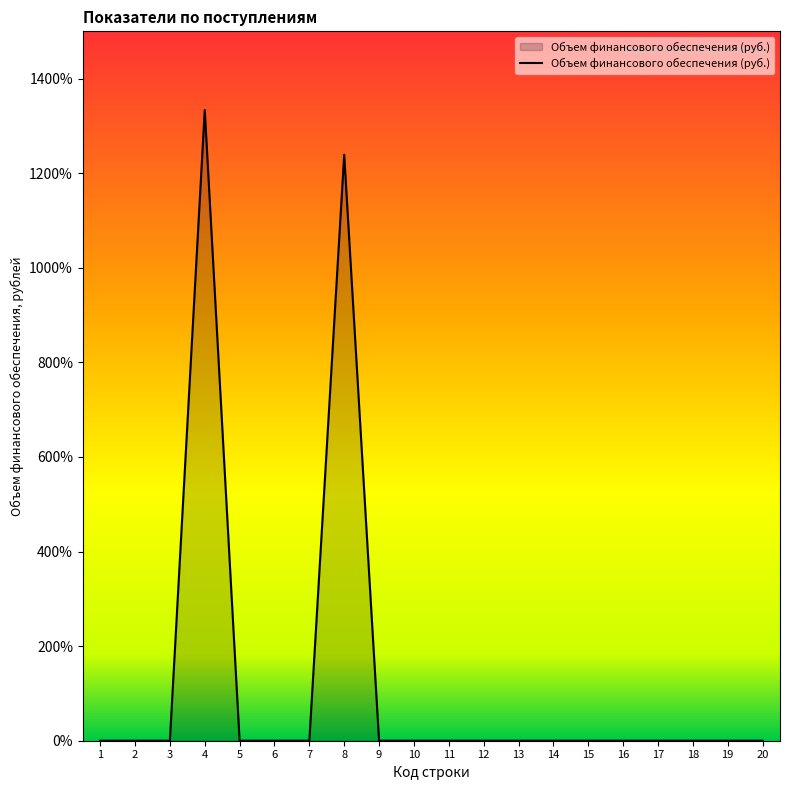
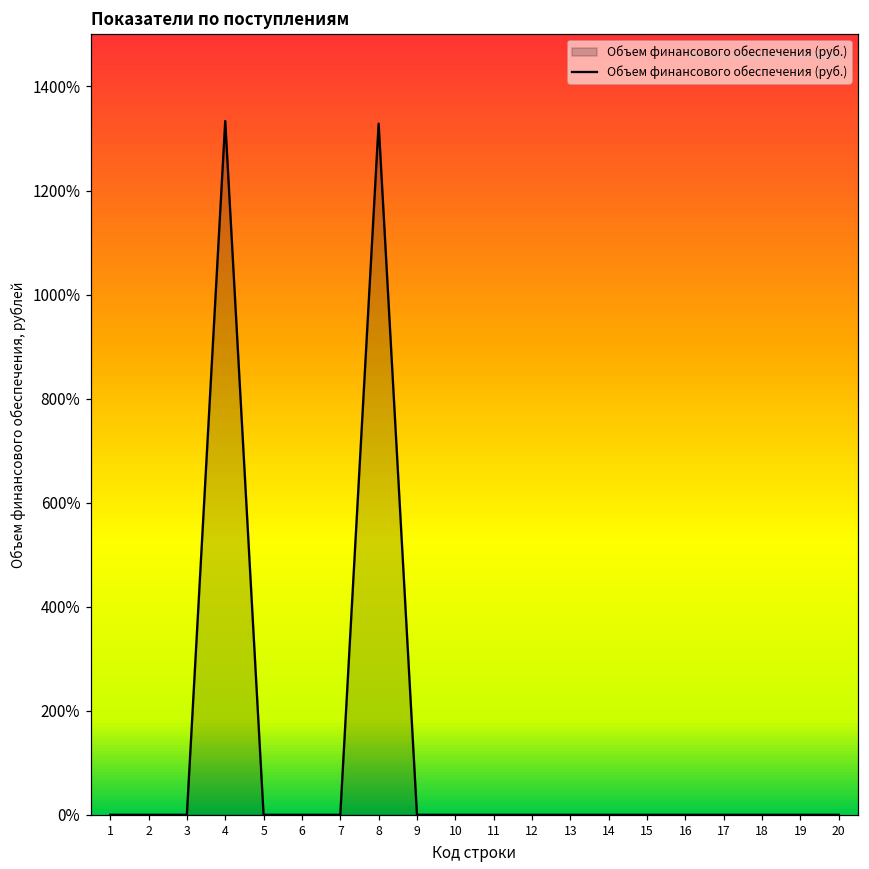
8: 1240% -> 1330%
